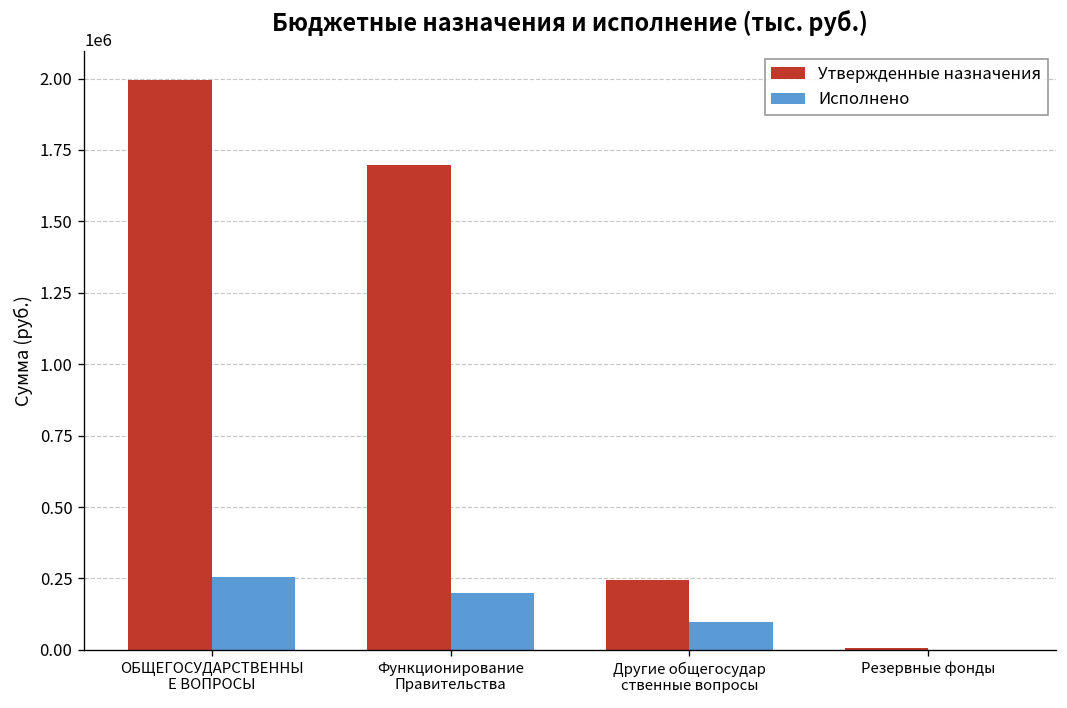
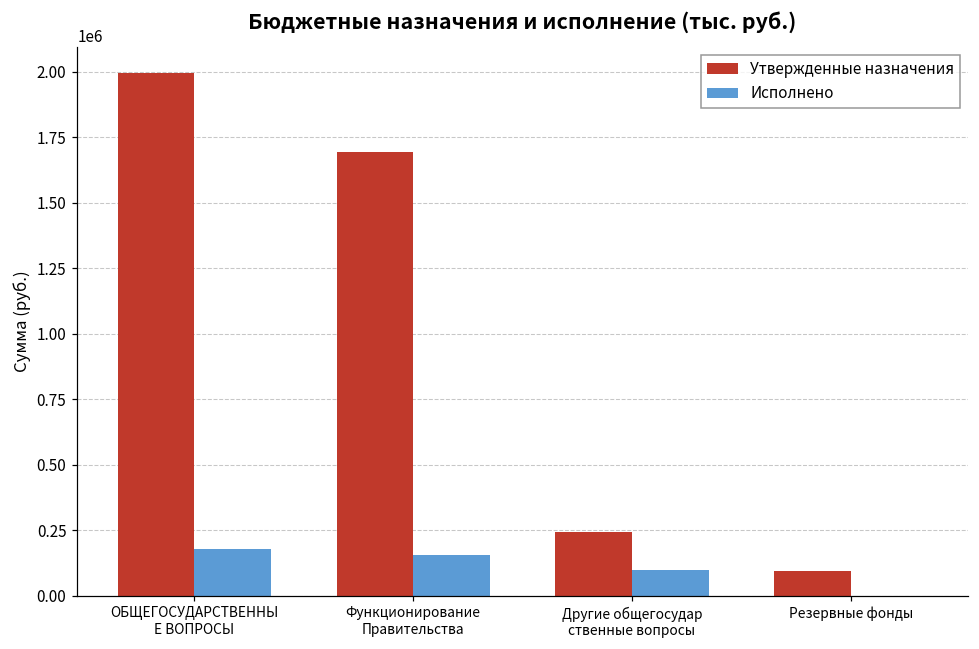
Исполнено, ОБЩЕГОСУДАРСТВЕННЫ Е ВОПРОСЫ: 260000 -> 180000
Исполнено, Функционирование Правительства: 200000 -> 160000
Утвержденные назначения, Резервные фонды: 10000 -> 100000
